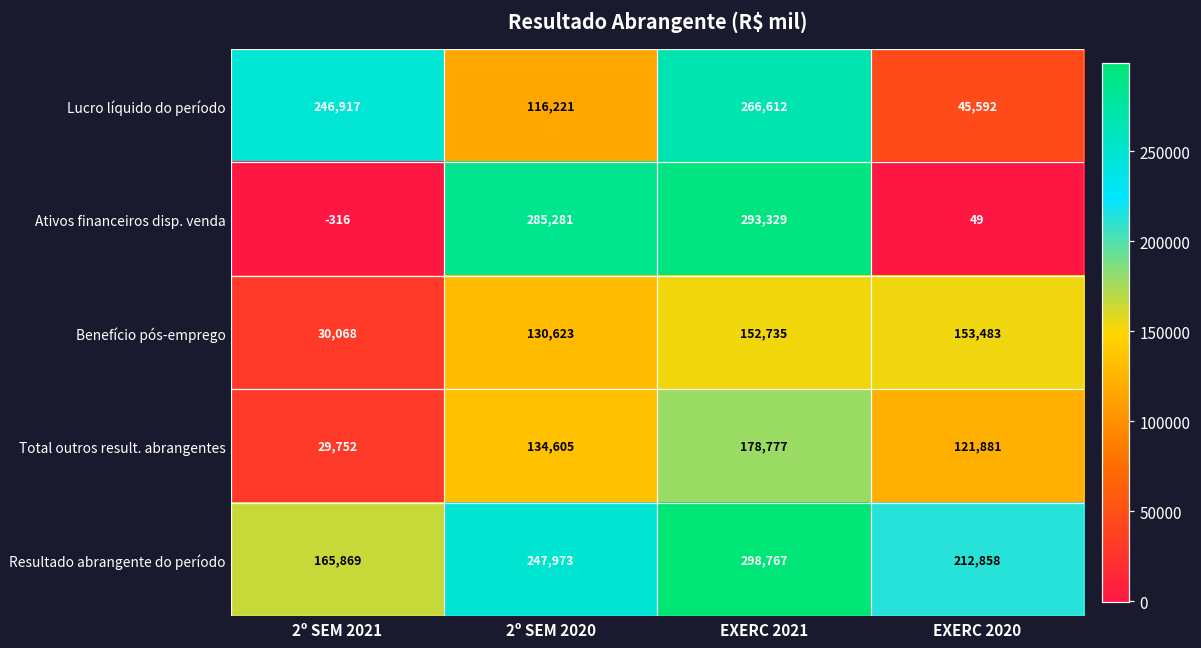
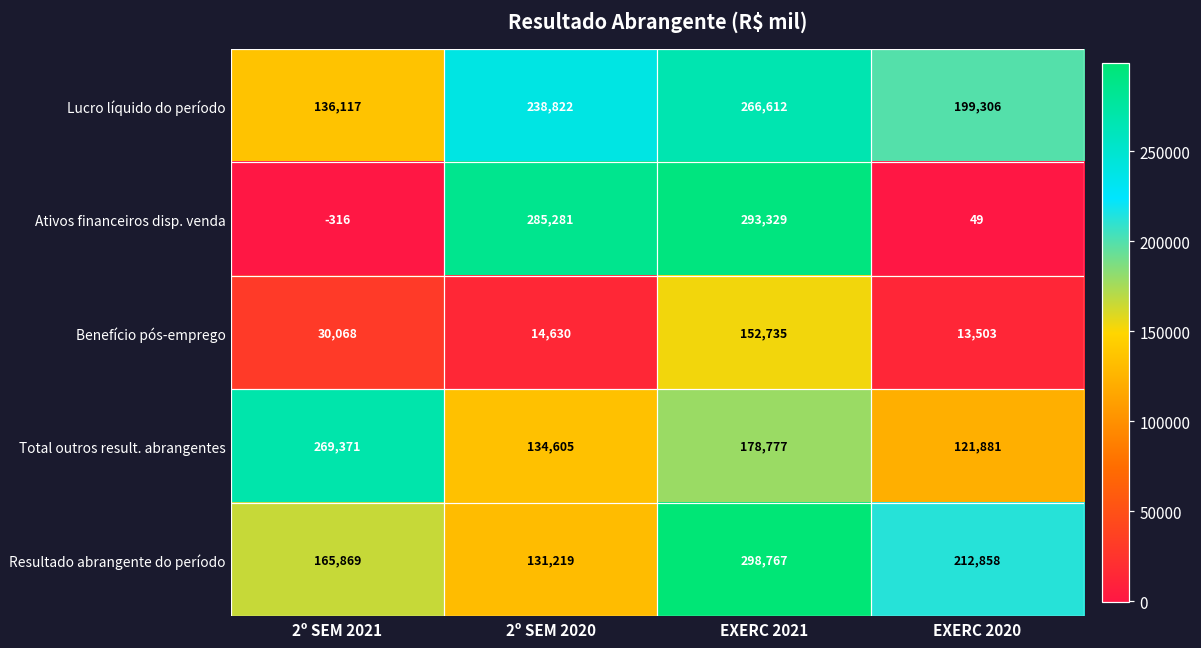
Lucro líquido do período, 2º SEM 2021: 246,917 -> 136,117
Lucro líquido do período, 2º SEM 2020: 116,221 -> 238,822
Lucro líquido do período, EXERC 2020: 45,592 -> 199,306
Benefício pós-emprego, 2º SEM 2020: 130,623 -> 14,630
Benefício pós-emprego, EXERC 2020: 153,483 -> 13,503
Total outros result. abrangentes, 2º SEM 2021: 29,752 -> 269,371
Resultado abrangente do período, 2º SEM 2020: 247,973 -> 131,219
